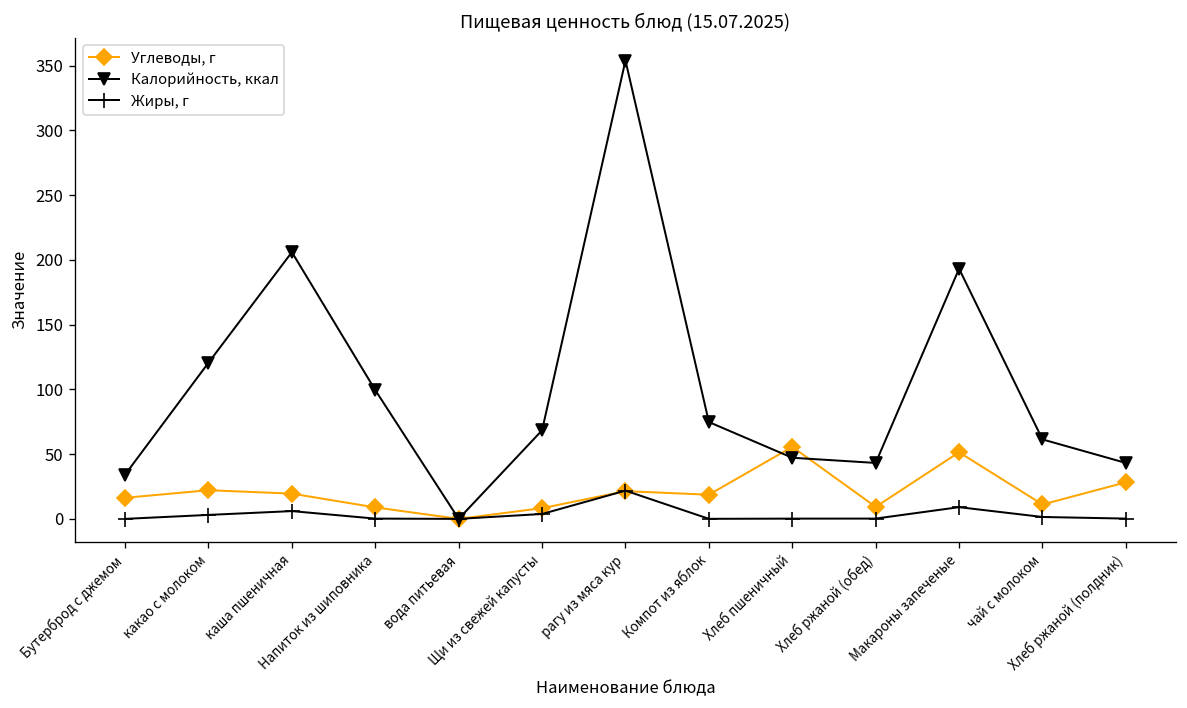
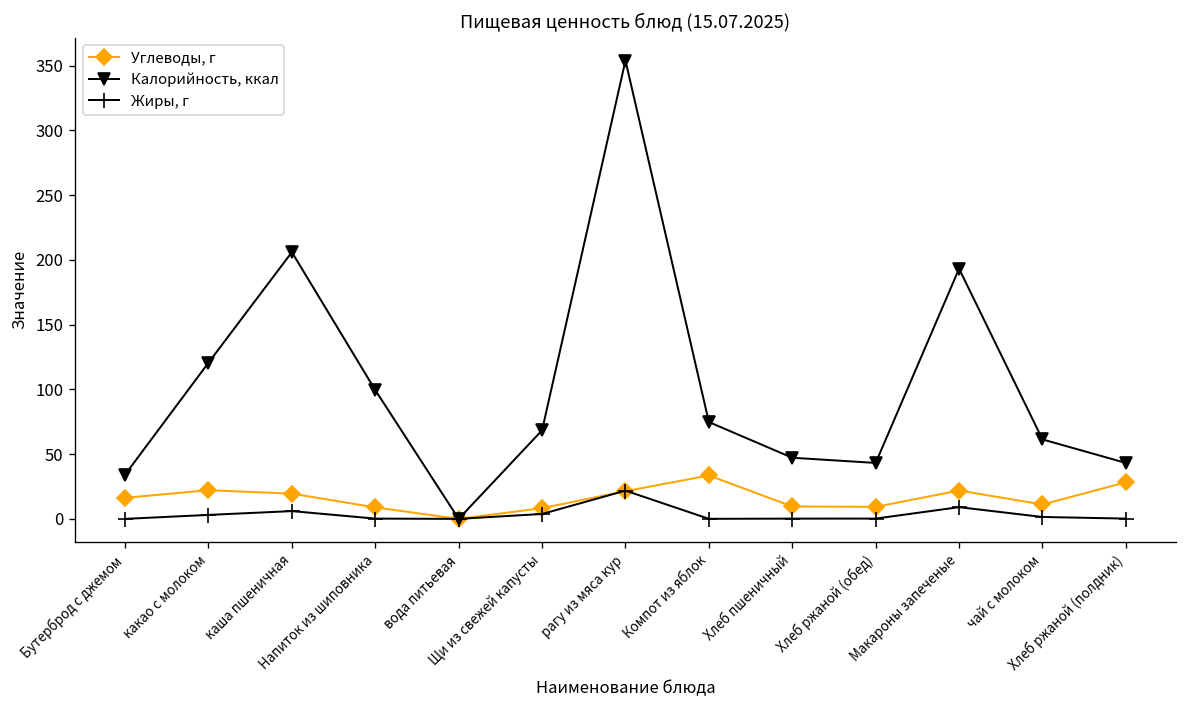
Углеводы, г, Компот из яблок: 19 -> 34
Углеводы, г, Хлеб пшеничный: 56 -> 10
Углеводы, г, Макароны запеченые: 51 -> 22
